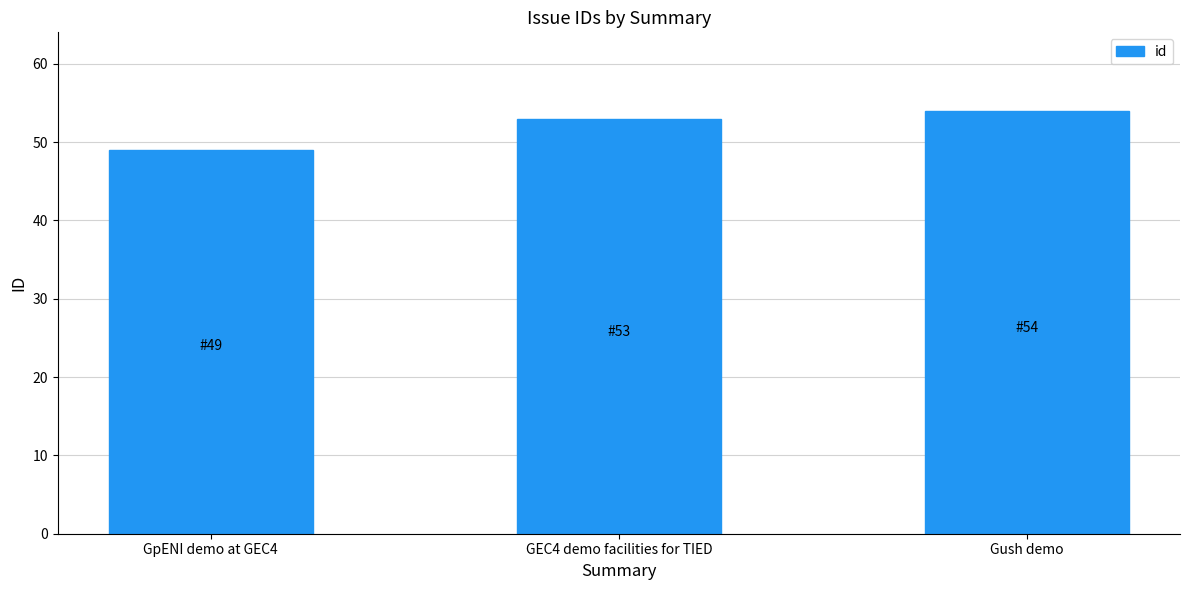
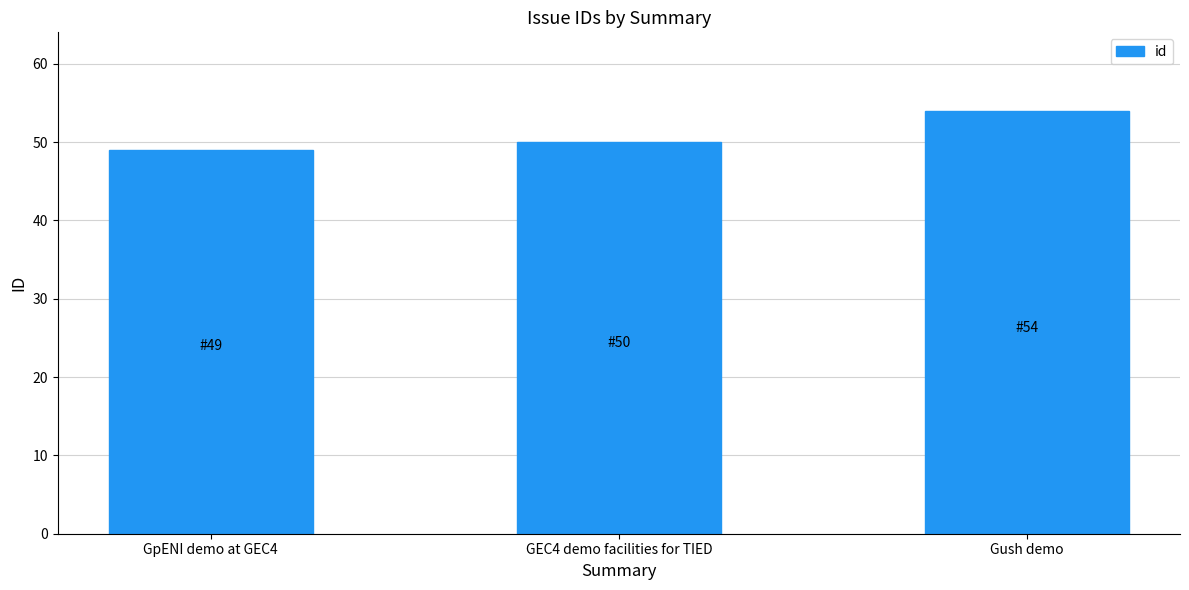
GEC4 demo facilities for TIED: 53 -> 50
